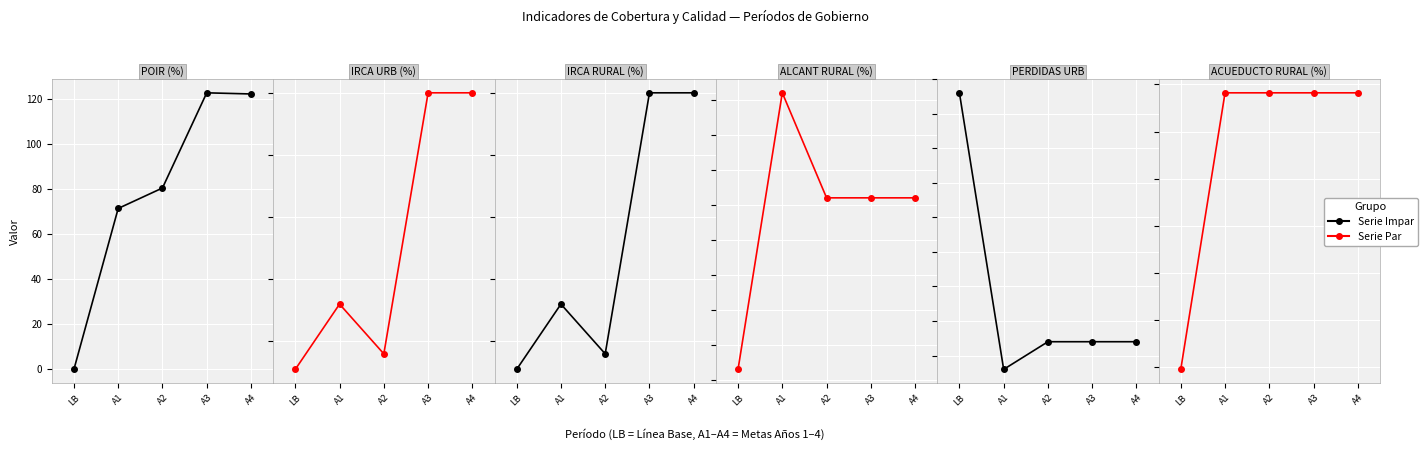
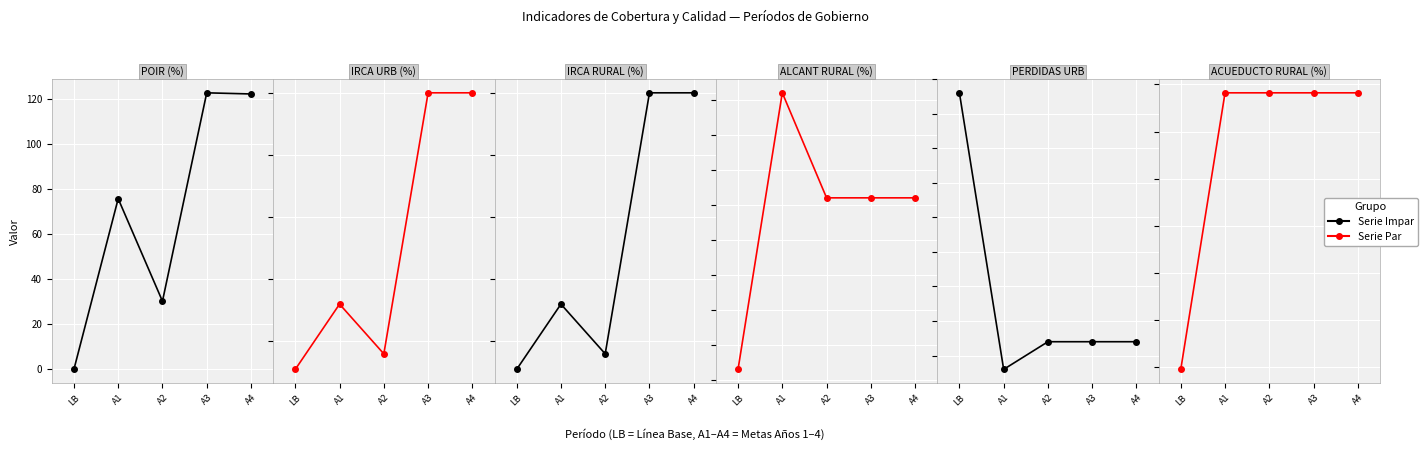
POIR (%), A1: 71 -> 76
POIR (%), A2: 80 -> 30
